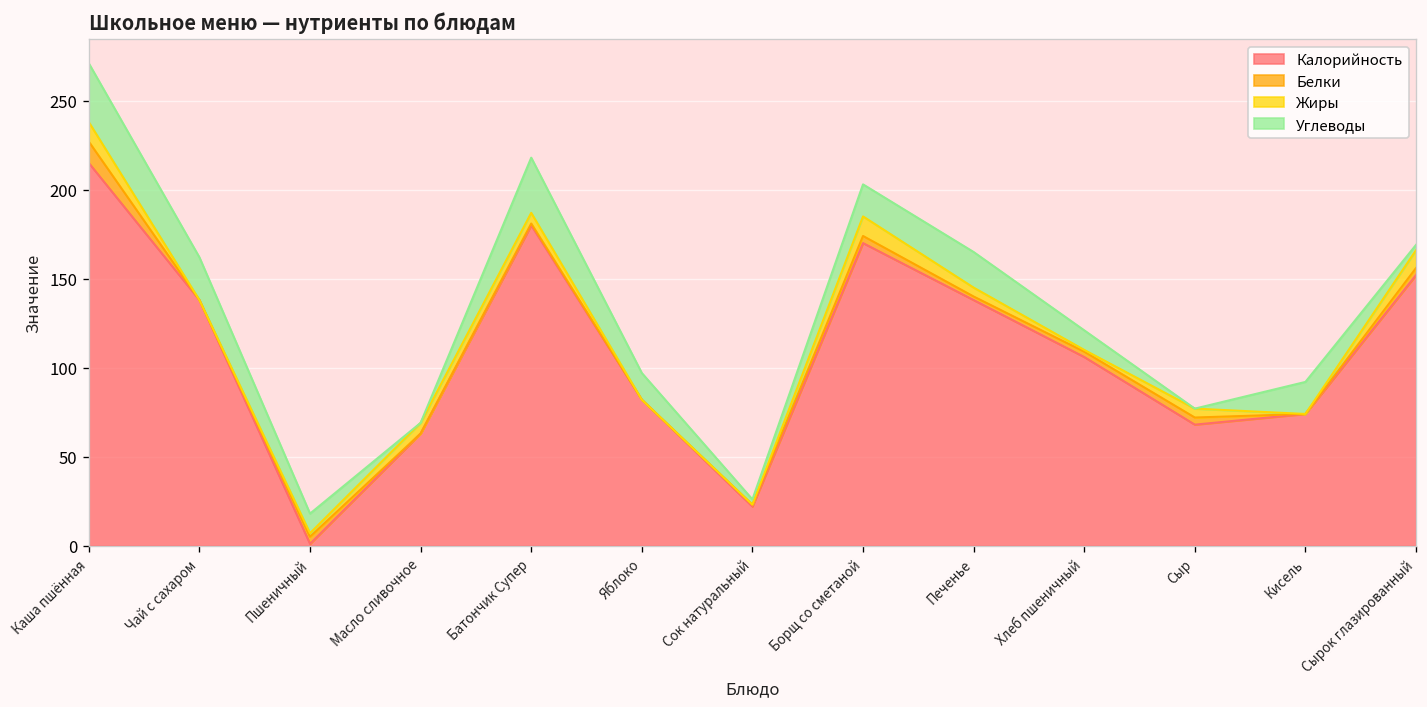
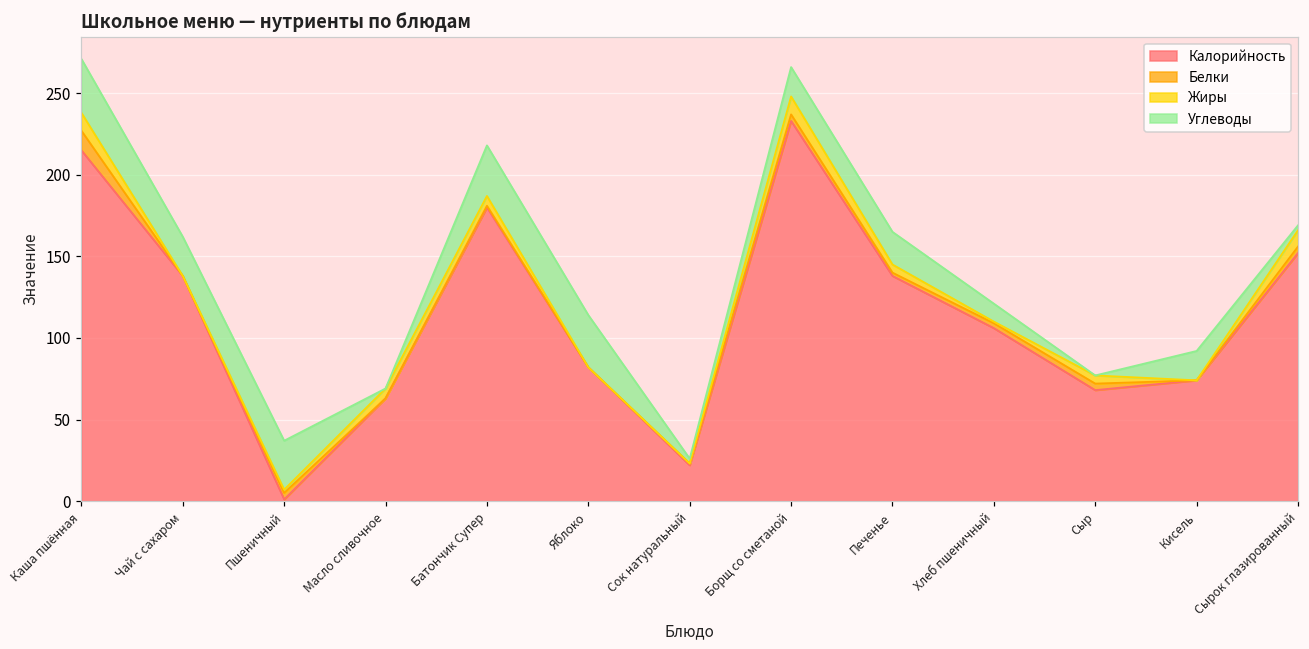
Углеводы, Пшеничный: 11 -> 30
Углеводы, Яблоко: 15 -> 32
Калорийность, Борщ со сметаной: 170 -> 233
